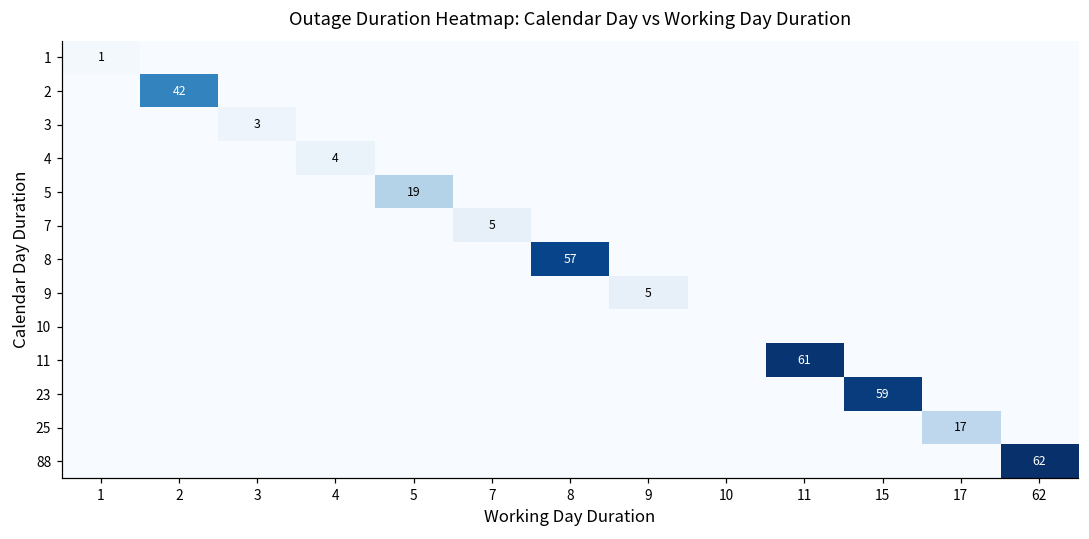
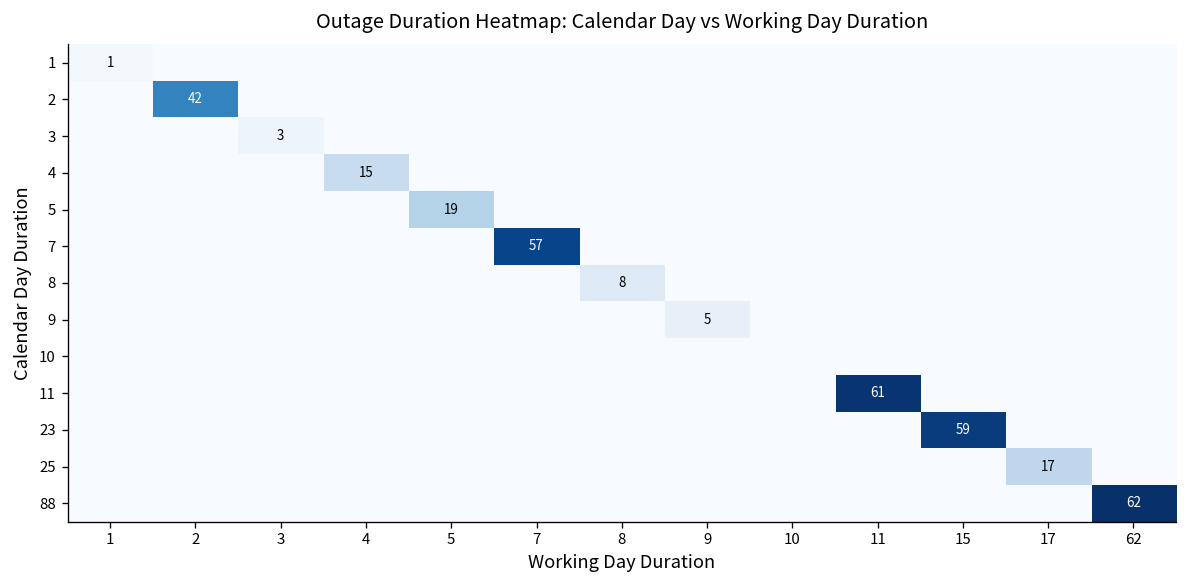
4, 4: 4 -> 15
7, 7: 5 -> 57
8, 8: 57 -> 8
